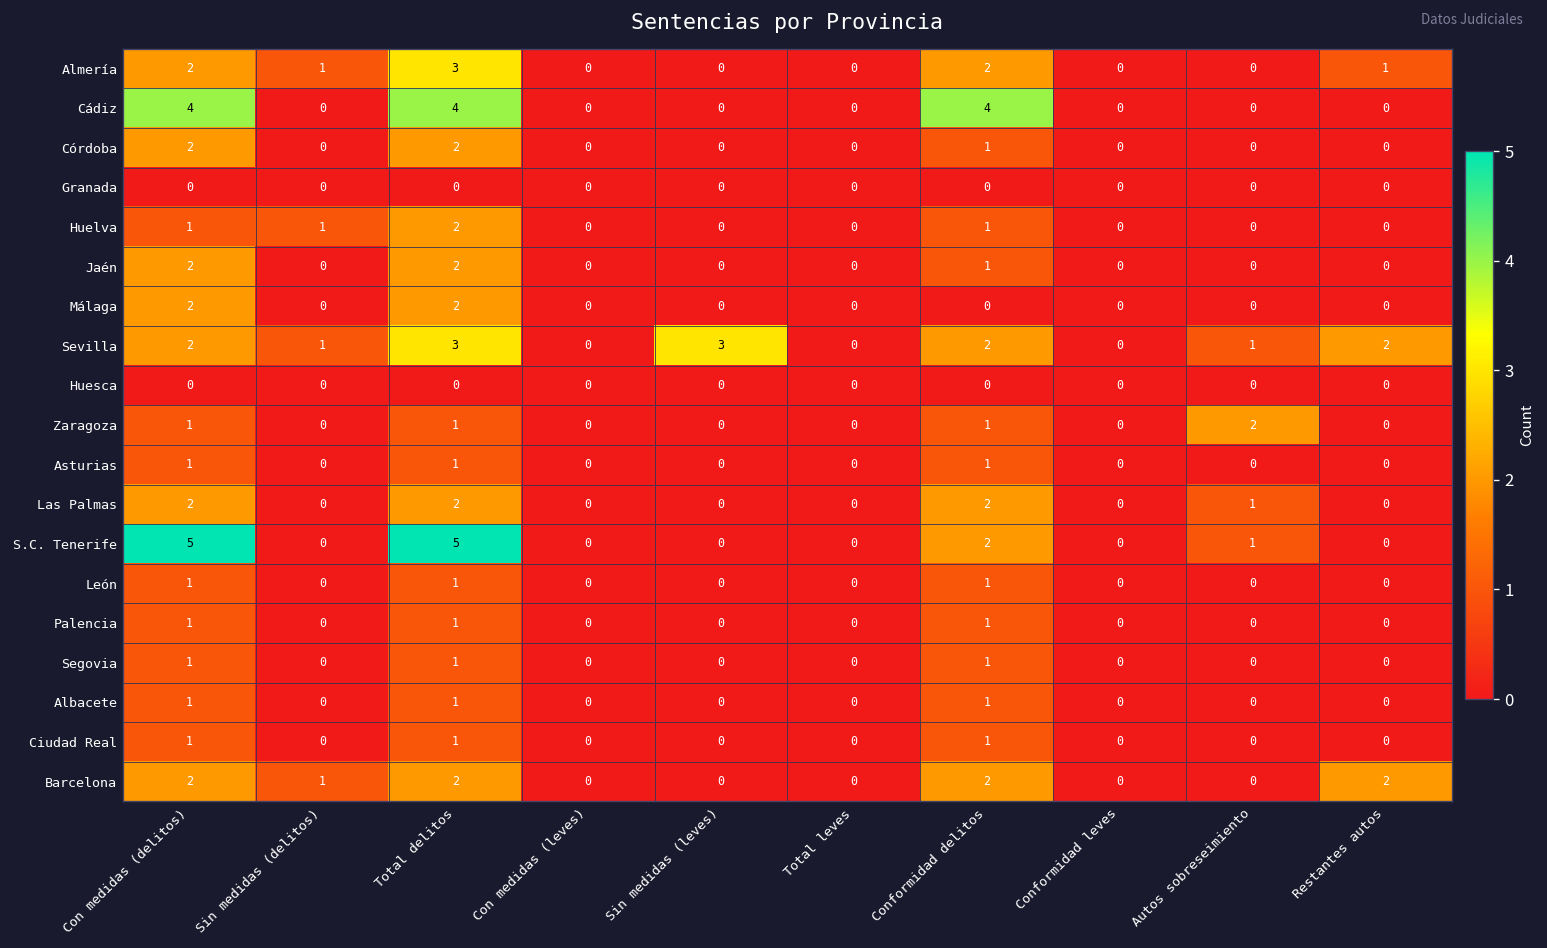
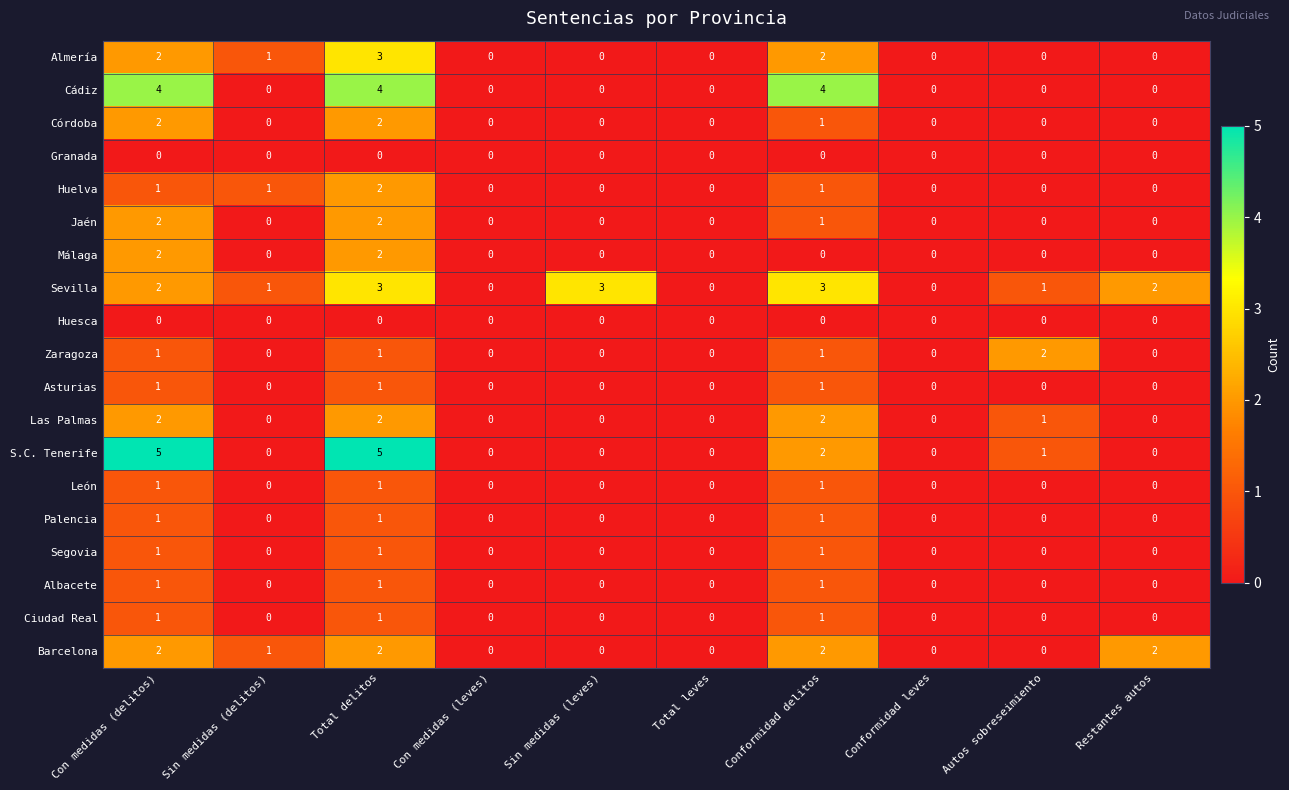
Almería, Restantes autos: 1 -> 0
Sevilla, Conformidad delitos: 2 -> 3
